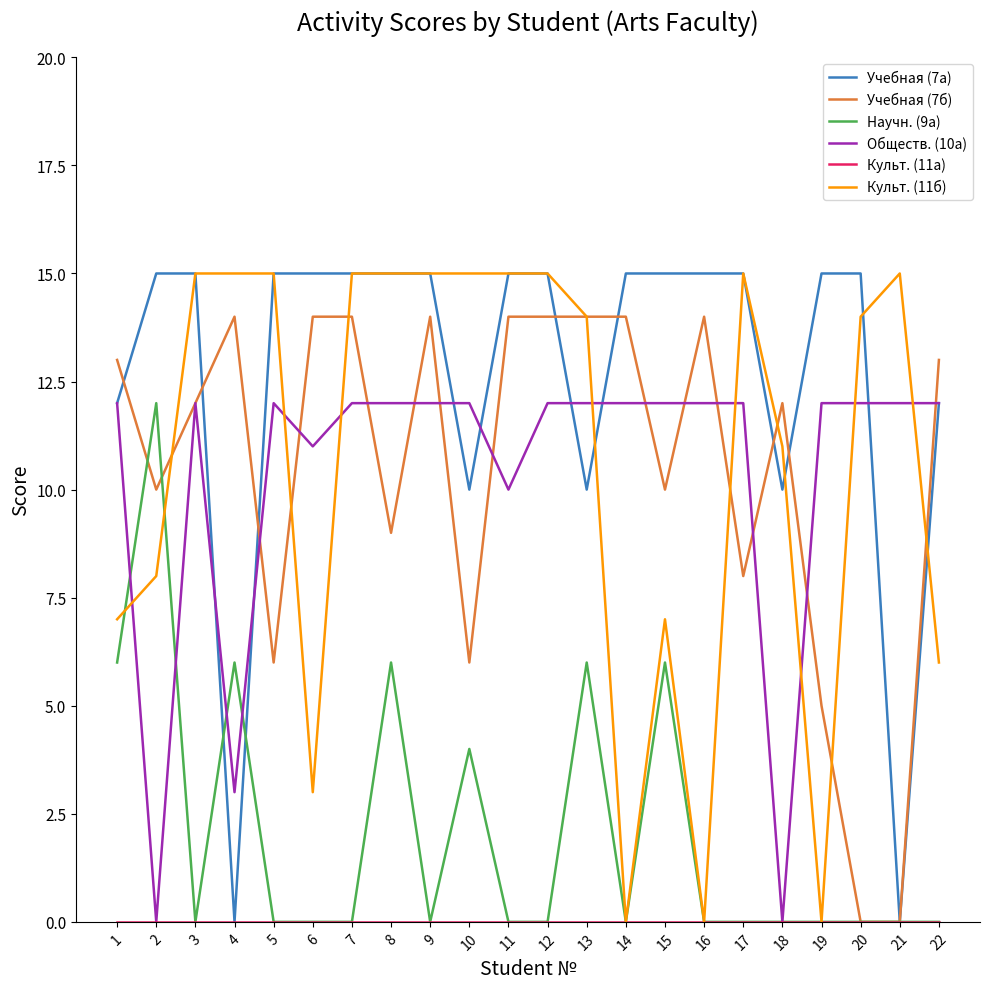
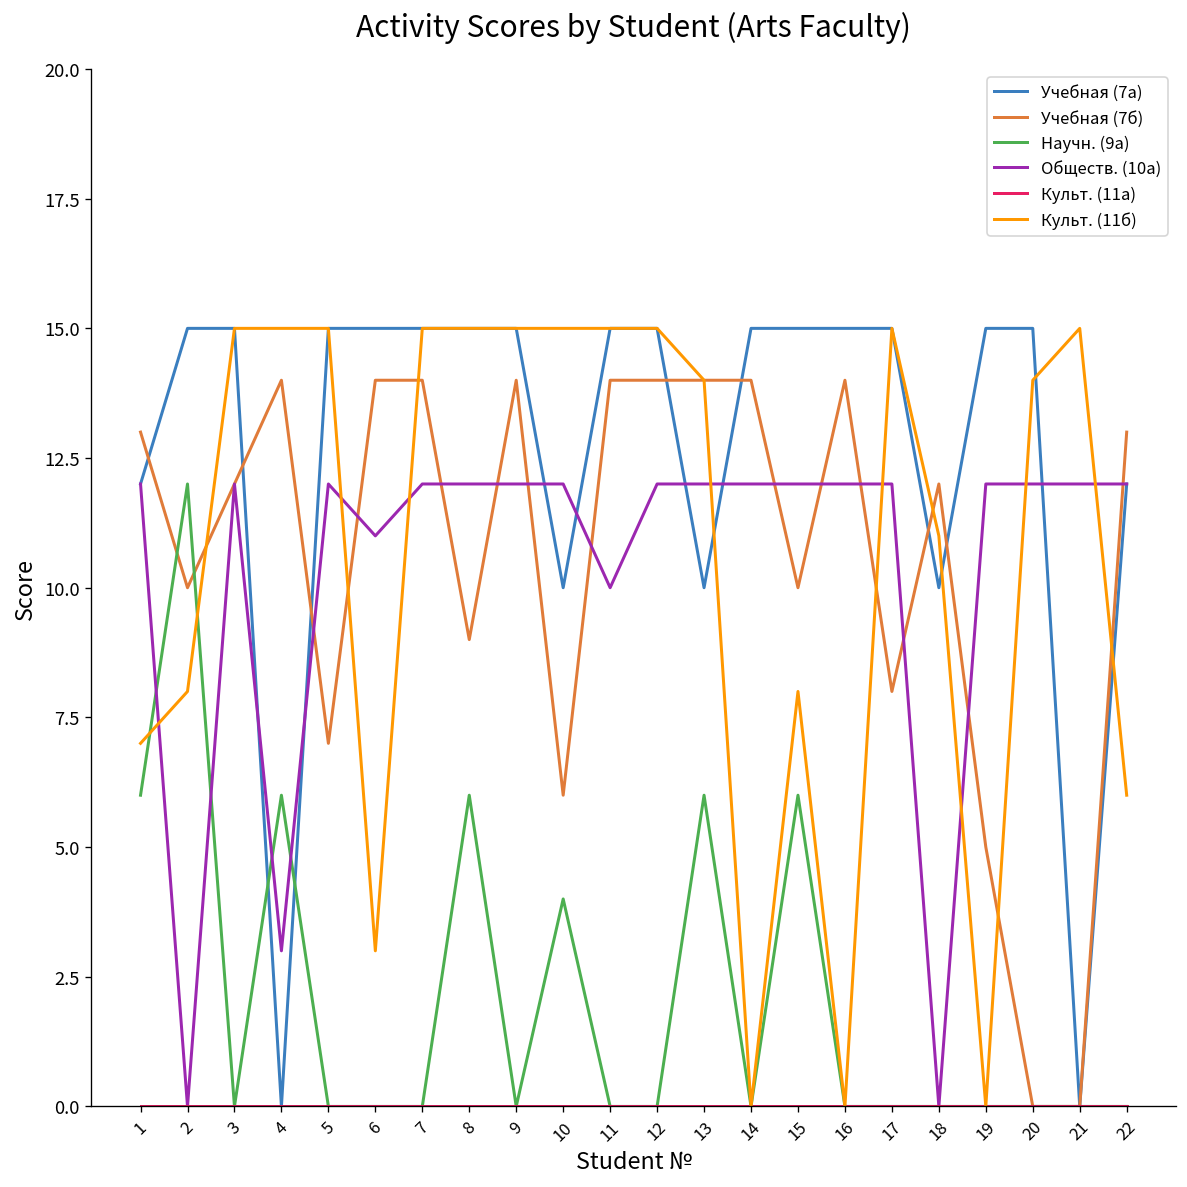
Учебная (7б), 5: 6 -> 7
Культ. (11б), 15: 7 -> 8
